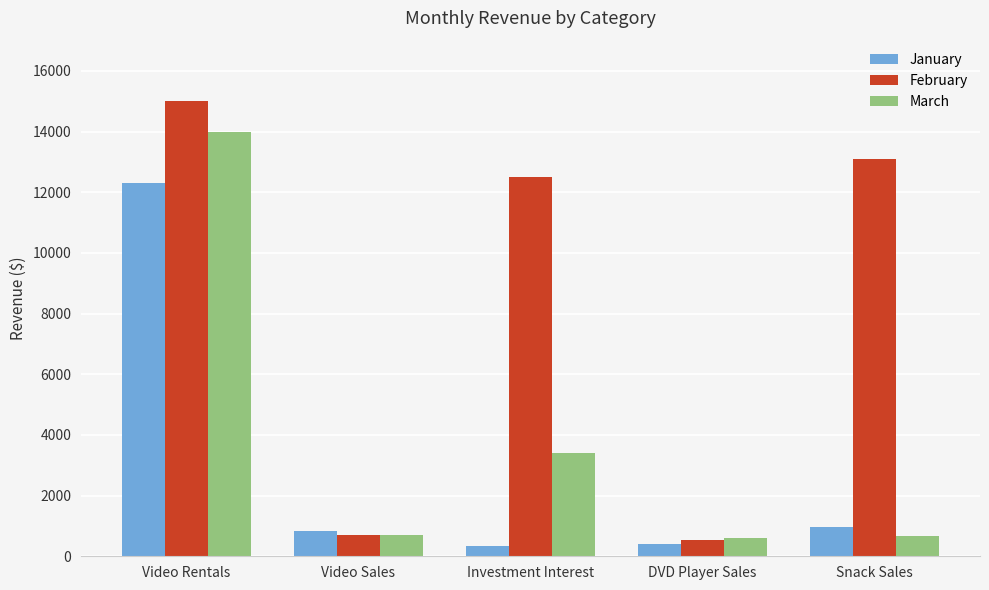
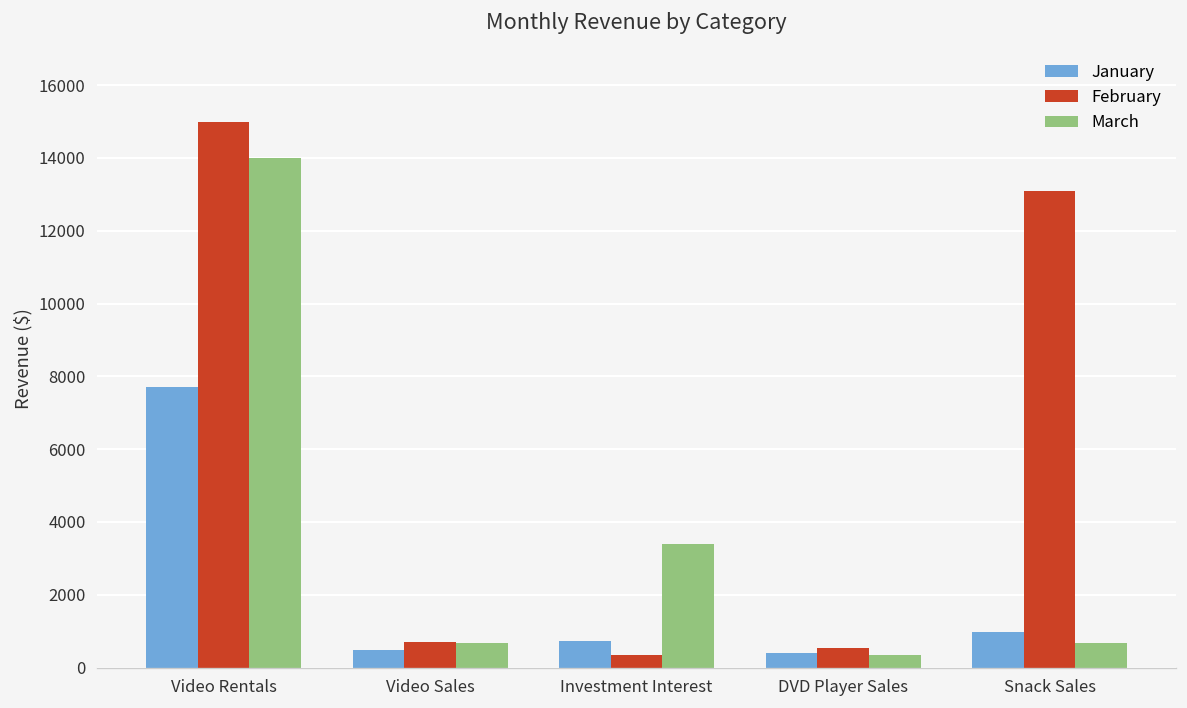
January, Video Rentals: 12300 -> 7700
January, Video Sales: 800 -> 500
January, Investment Interest: 300 -> 700
February, Investment Interest: 12500 -> 300
March, DVD Player Sales: 600 -> 300
